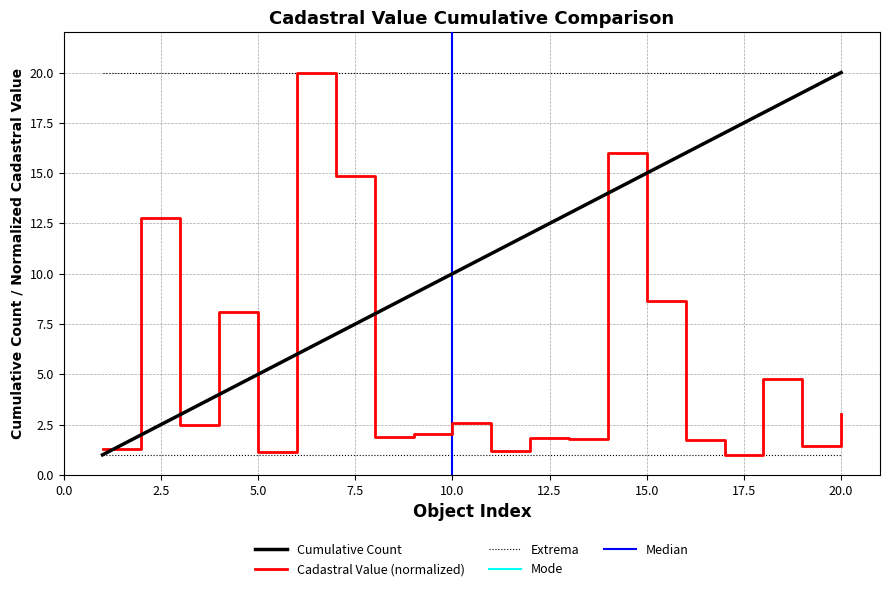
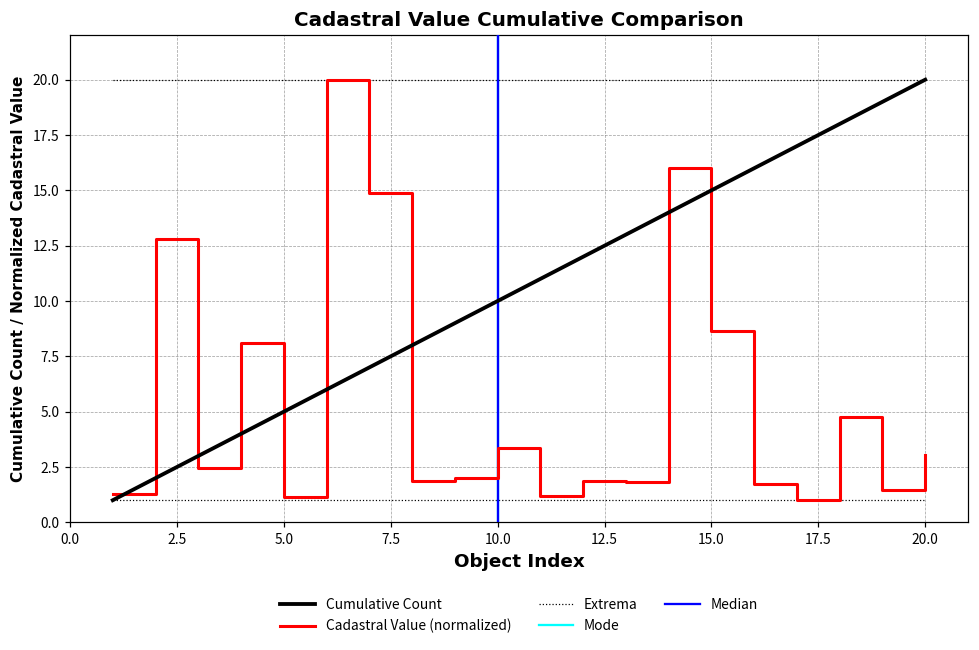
Cadastral Value (normalized), 10.0: 2.6 -> 3.4
